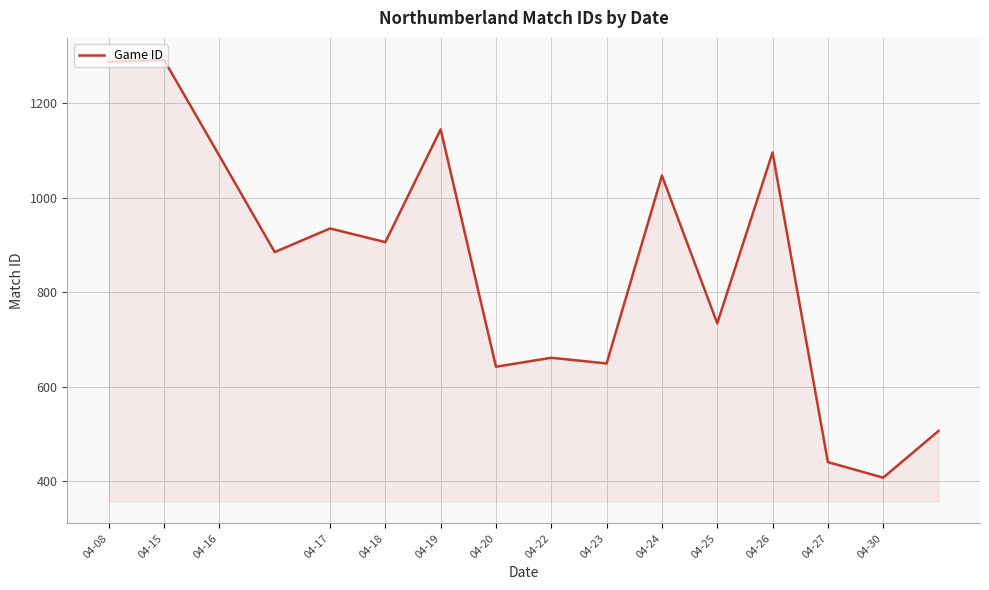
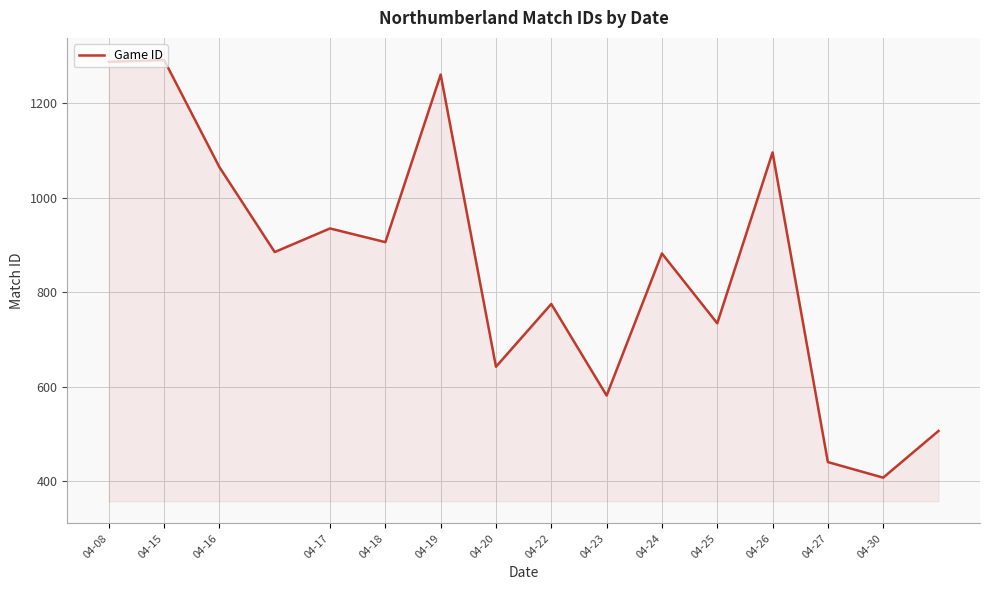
04-16: 1090 -> 1070
04-19: 1150 -> 1260
04-22: 660 -> 780
04-23: 650 -> 580
04-24: 1050 -> 880
